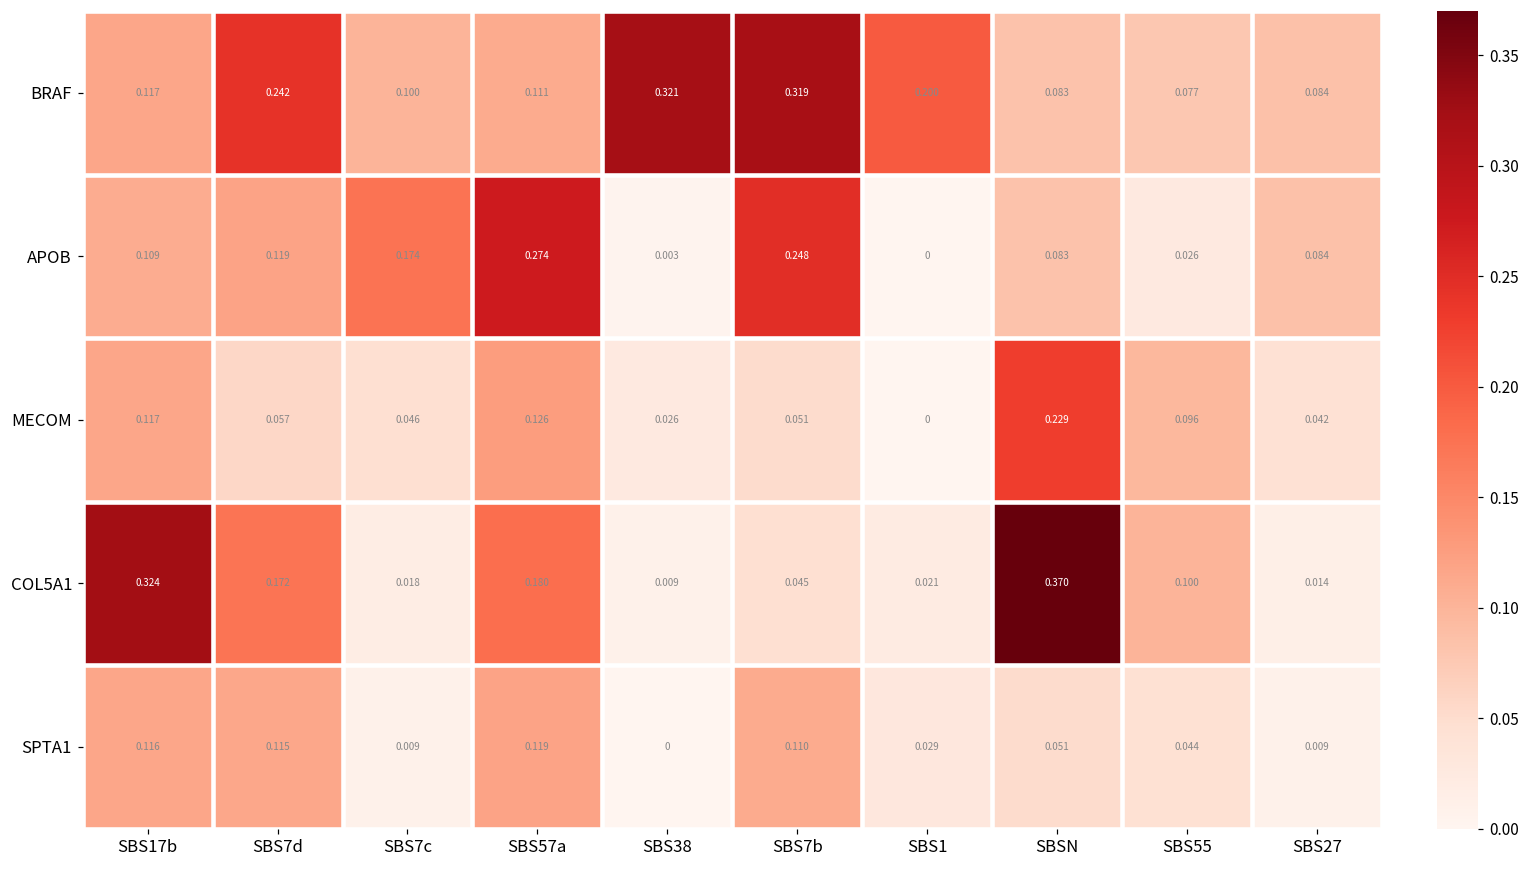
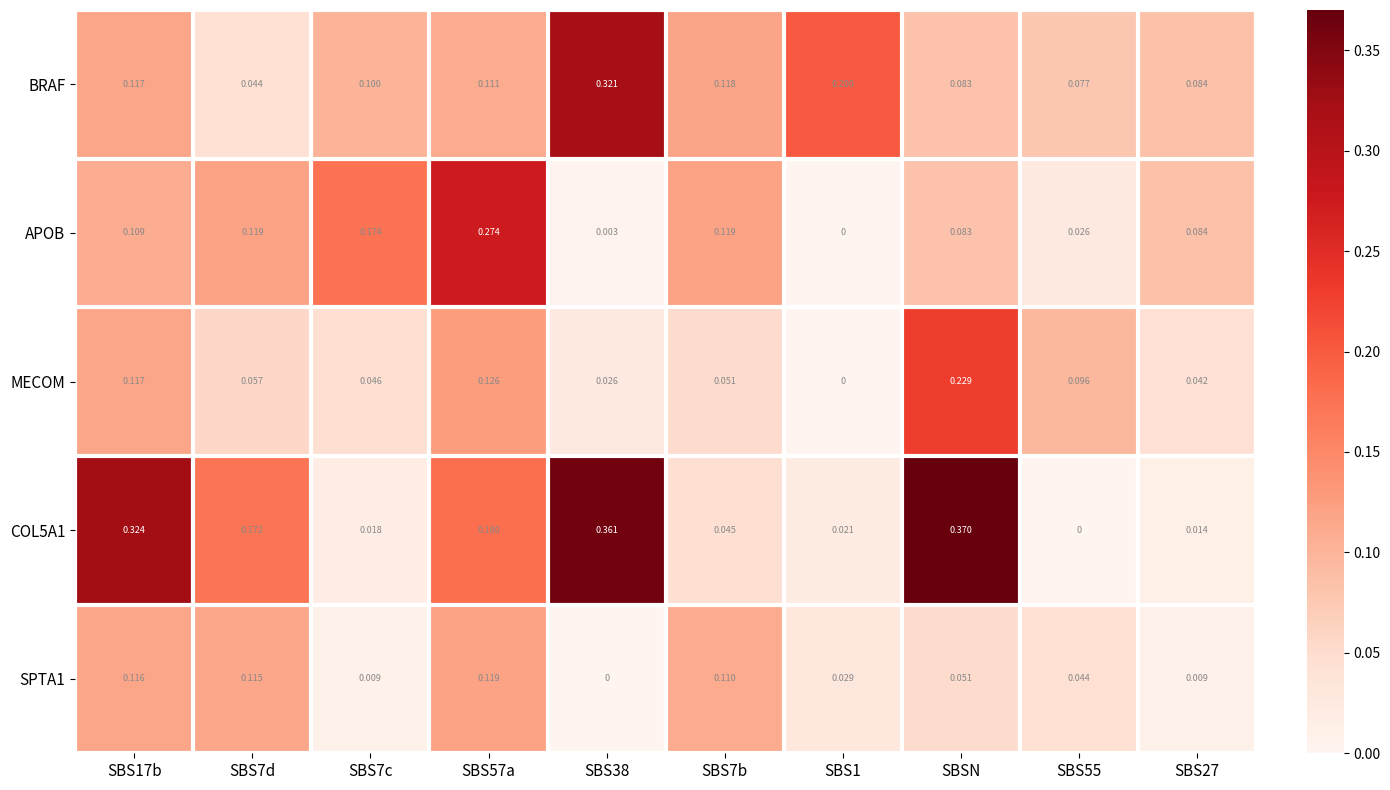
BRAF, SBS7d: 0.242 -> 0.044
BRAF, SBS7b: 0.319 -> 0.118
APOB, SBS7b: 0.248 -> 0.119
COL5A1, SBS38: 0.009 -> 0.361
COL5A1, SBS55: 0.100 -> 0
